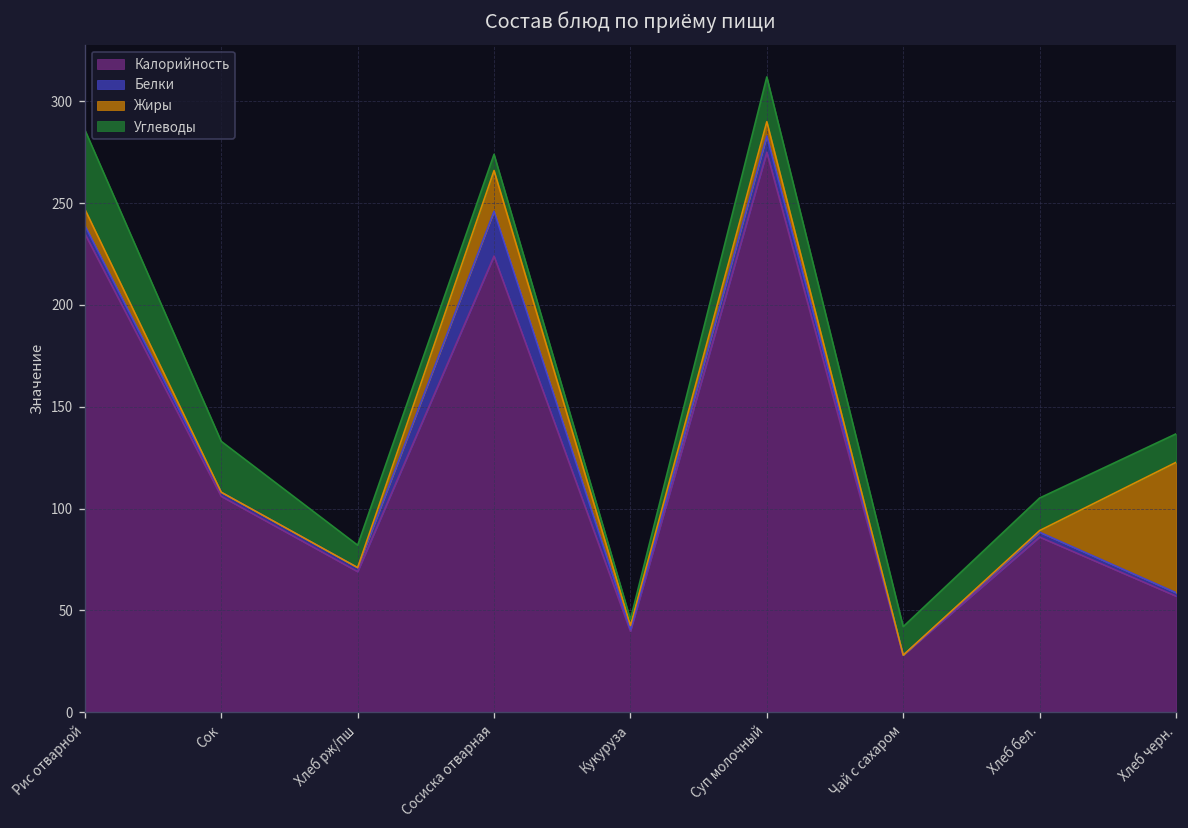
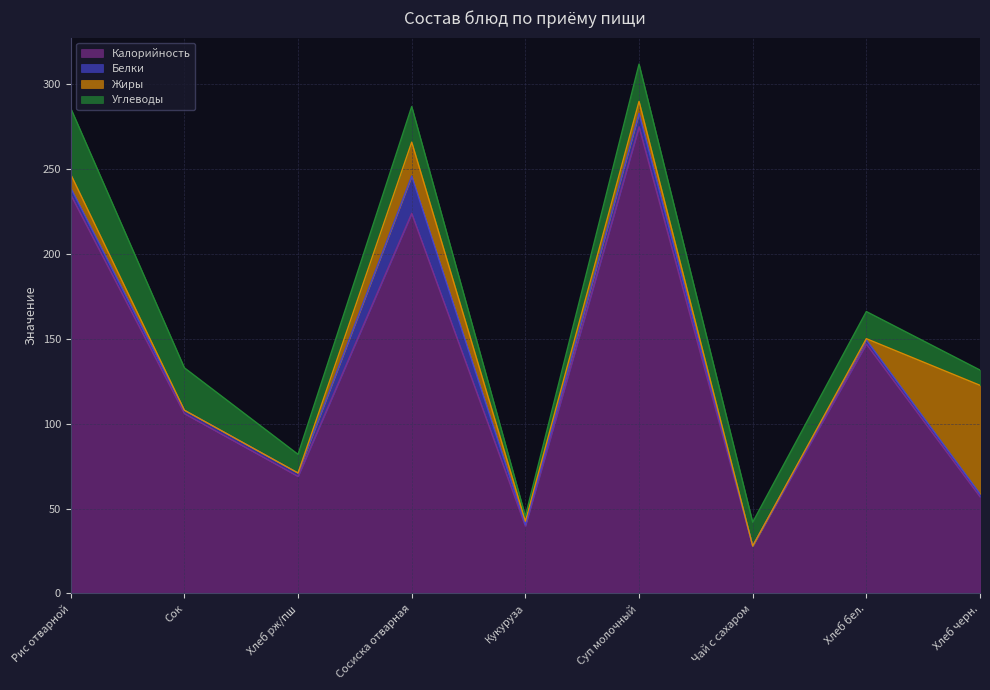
Углеводы, Сосиска отварная: 8 -> 21
Калорийность, Хлеб бел.: 86 -> 147
Углеводы, Хлеб черн.: 14 -> 9
